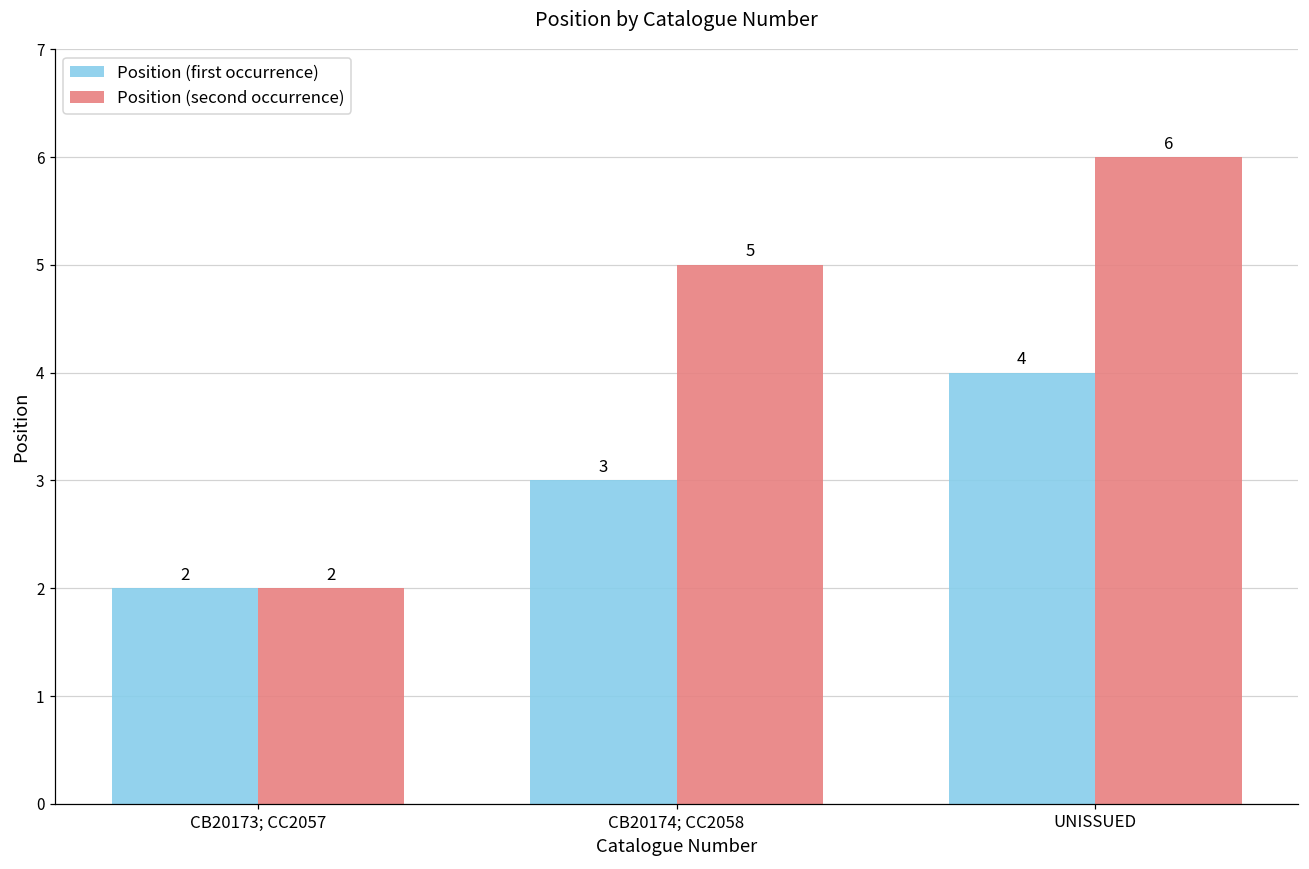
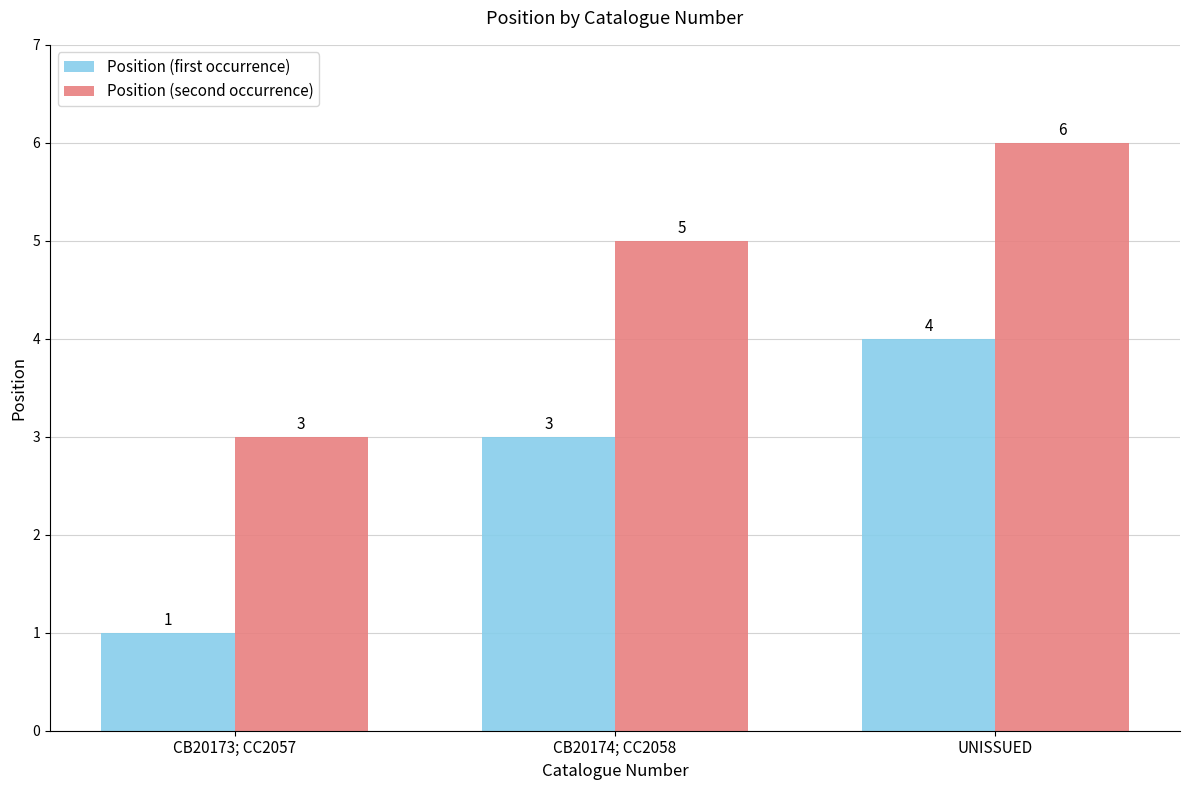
Position (first occurrence), CB20173; CC2057: 2 -> 1
Position (second occurrence), CB20173; CC2057: 2 -> 3
